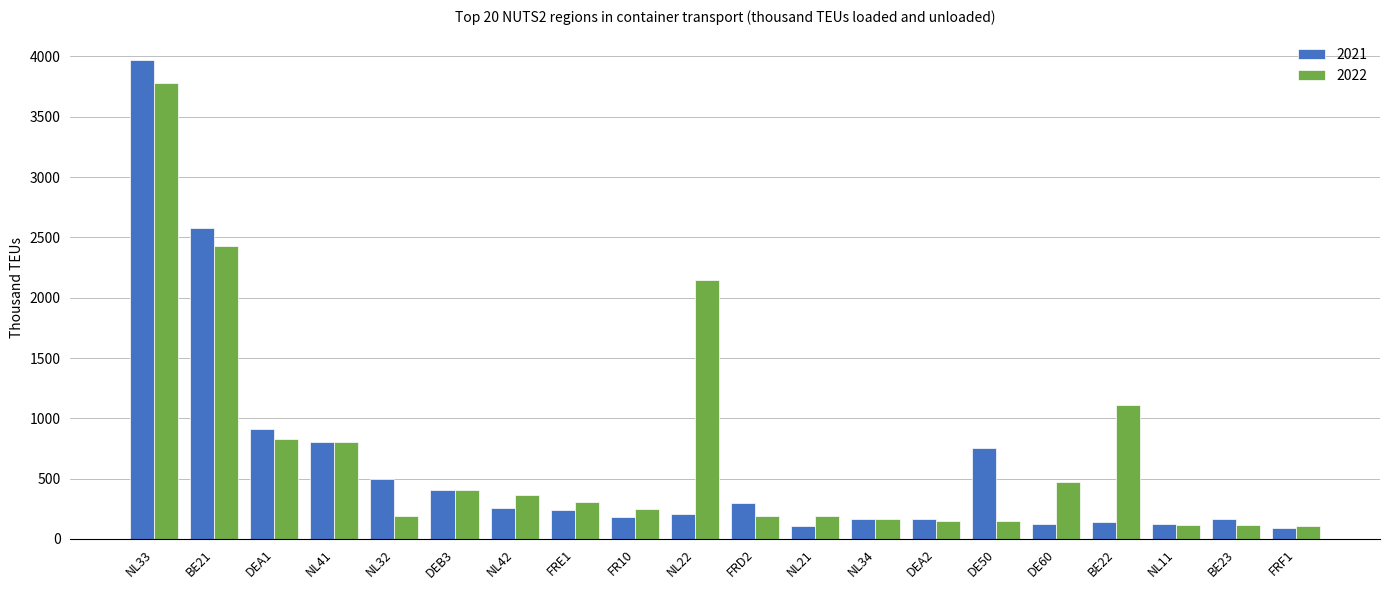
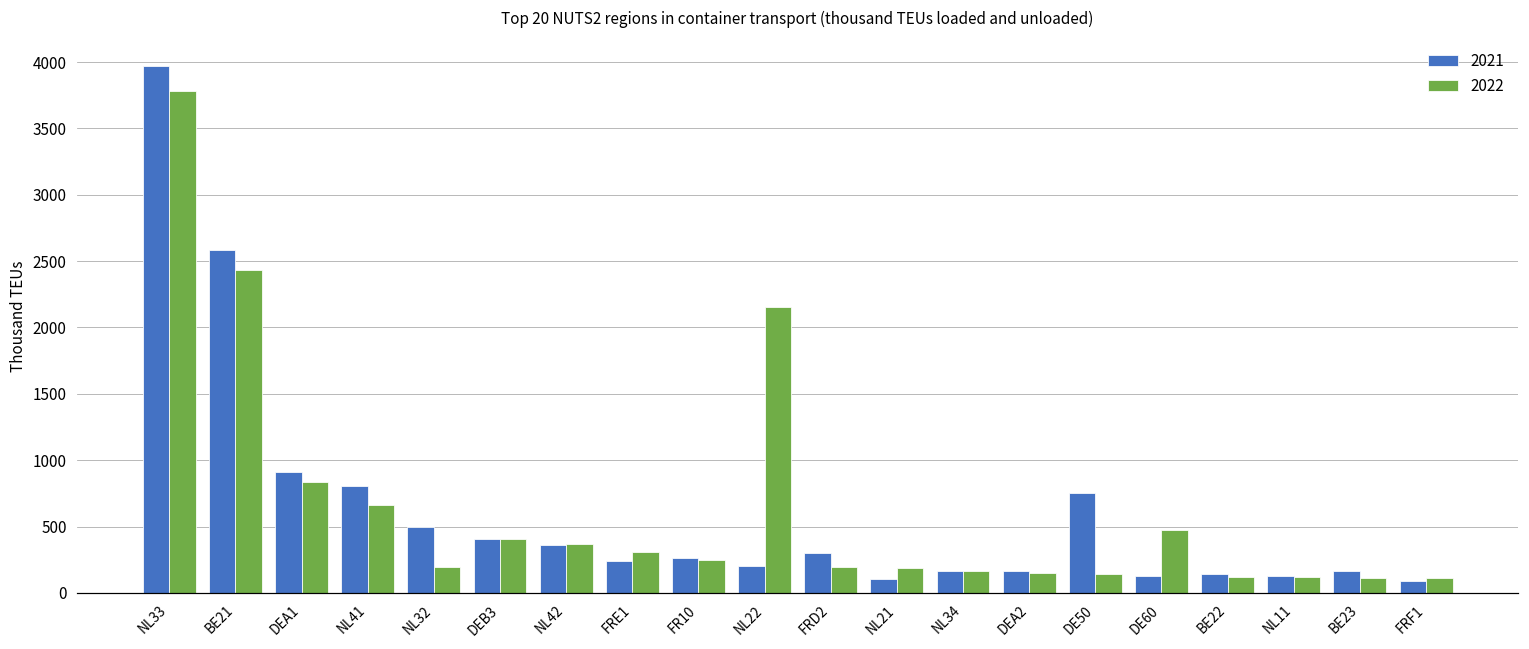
2022, NL41: 800 -> 660
2021, NL42: 260 -> 360
2021, FR10: 180 -> 260
2022, BE22: 1110 -> 120
